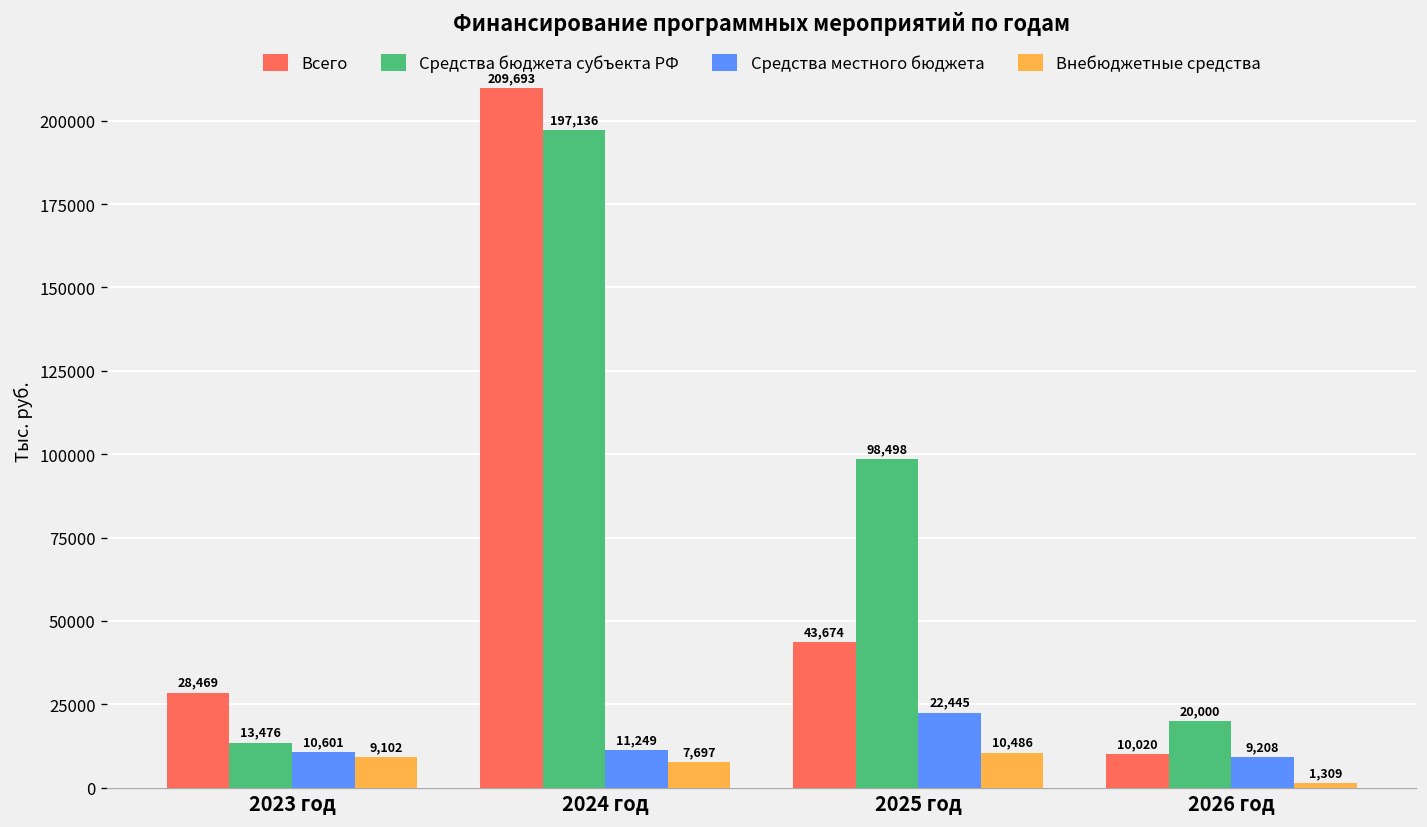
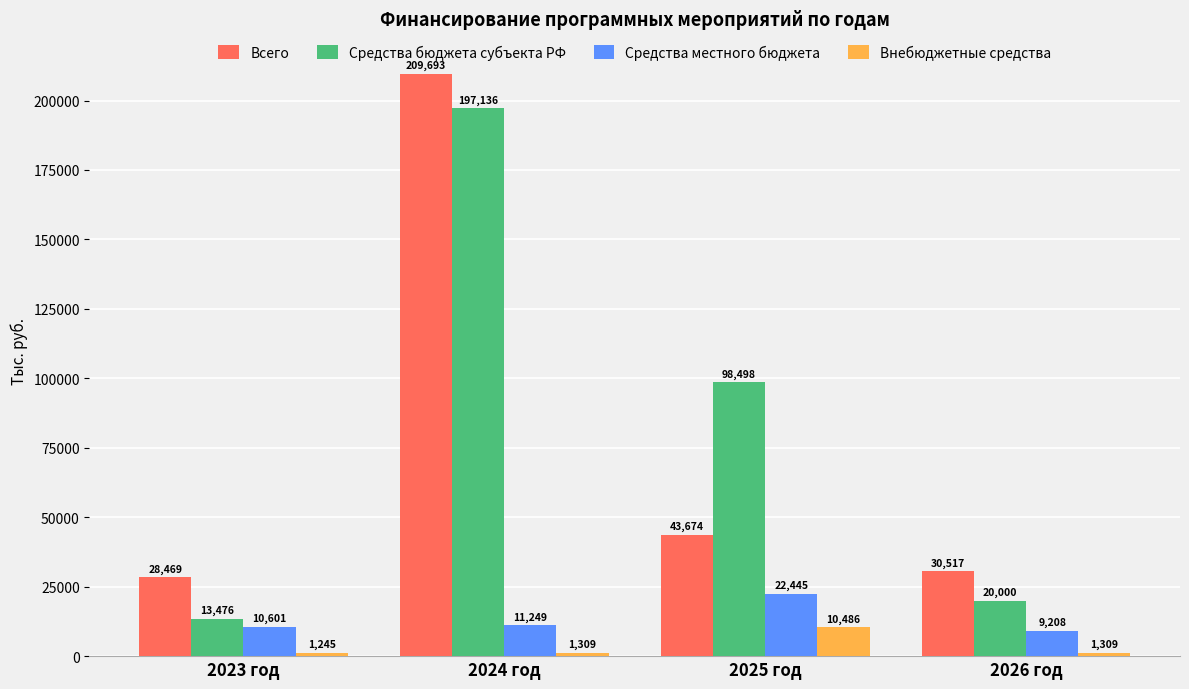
Внебюджетные средства, 2023 год: 9,102 -> 1,245
Внебюджетные средства, 2024 год: 7,697 -> 1,309
Всего, 2026 год: 10,020 -> 30,517
